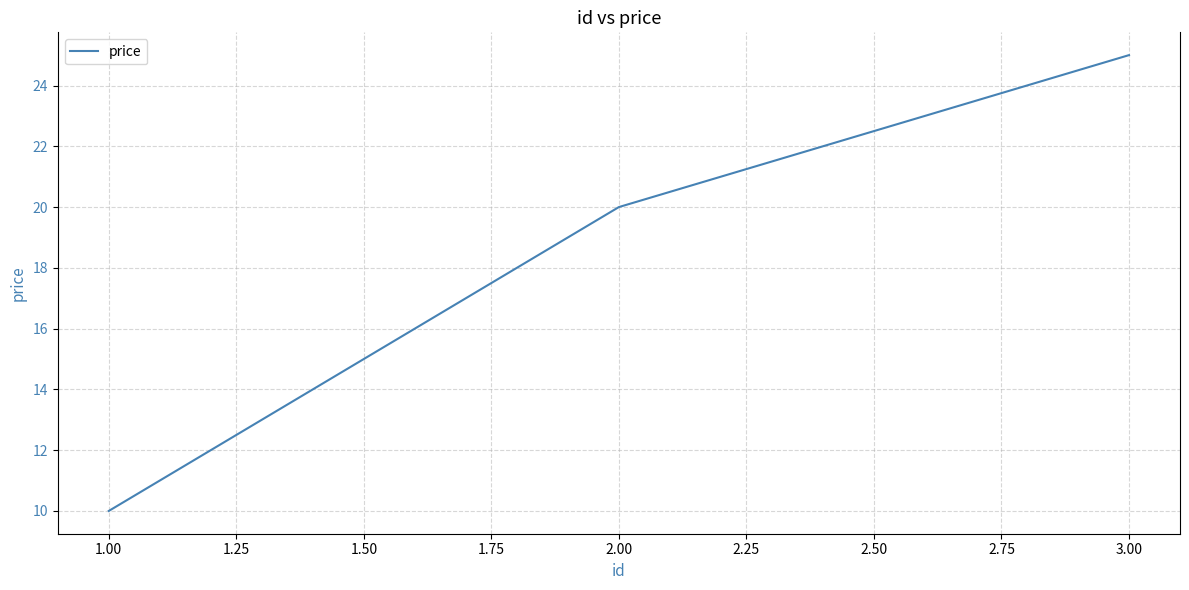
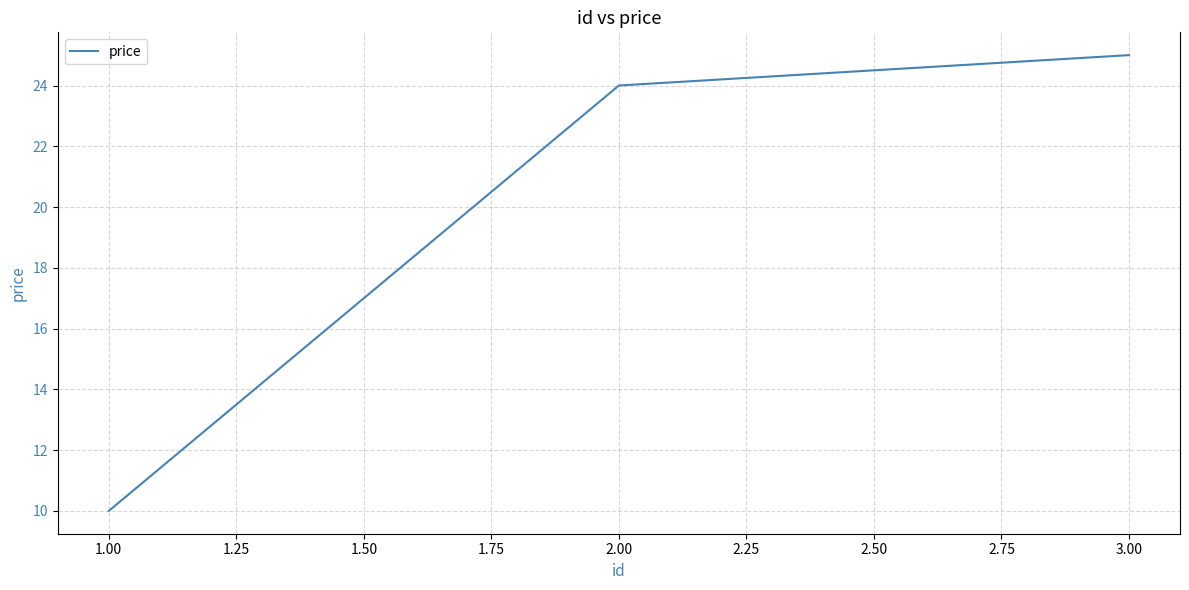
2.00: 20 -> 24
